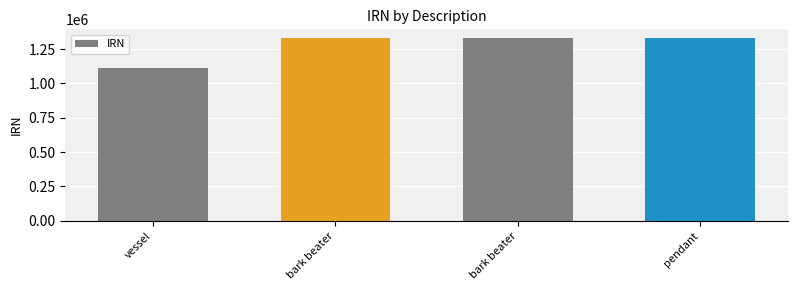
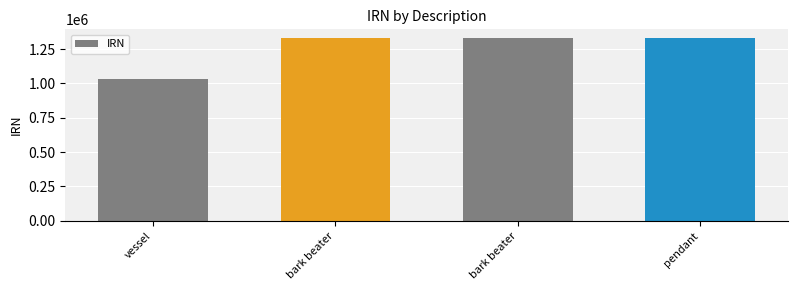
vessel: 1110000 -> 1030000
